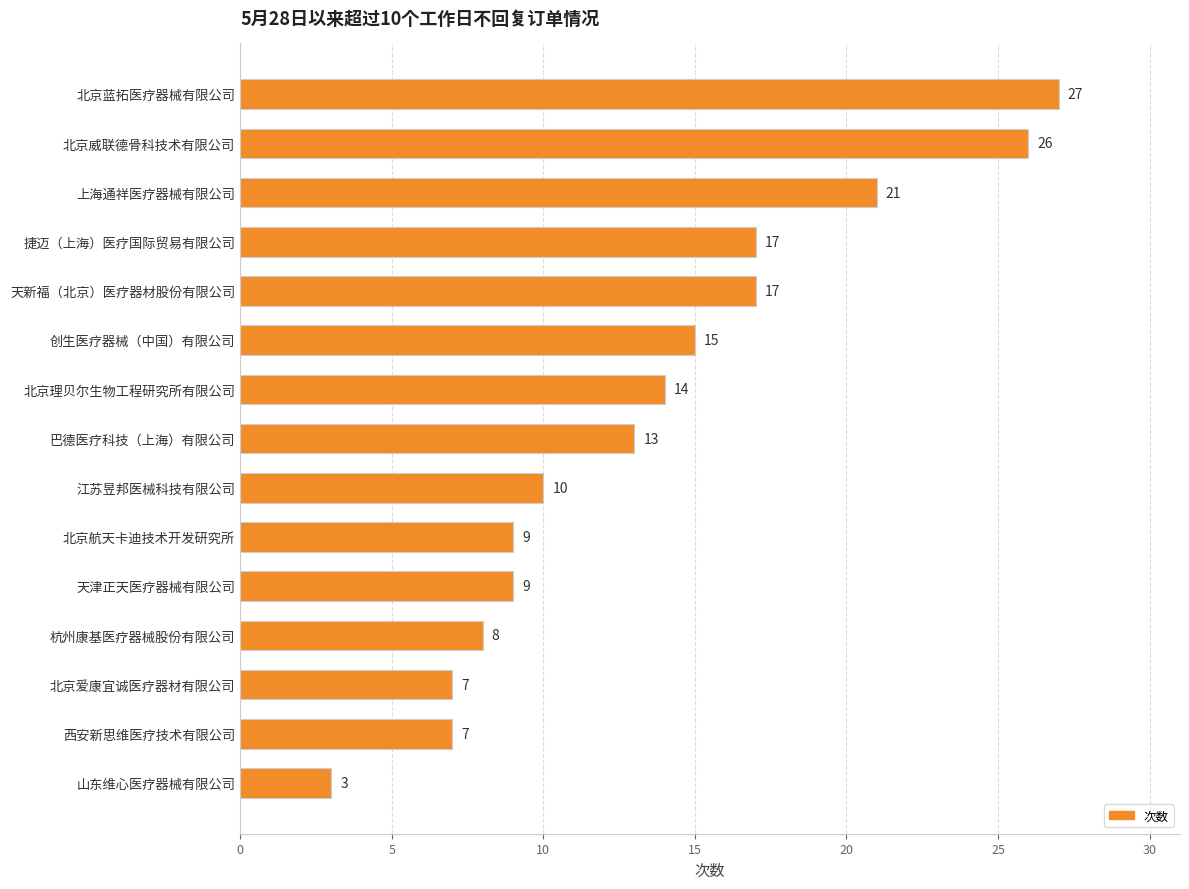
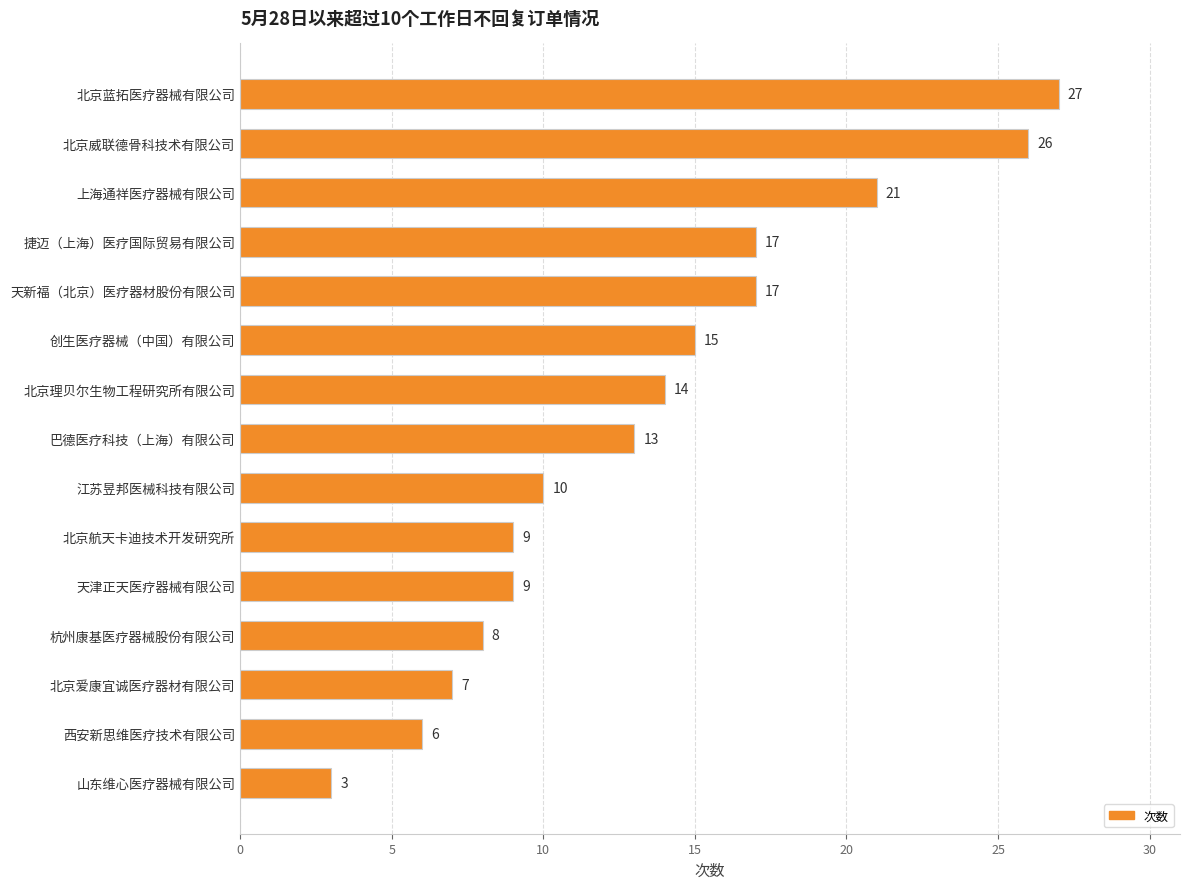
西安新思维医疗技术有限公司: 7 -> 6
